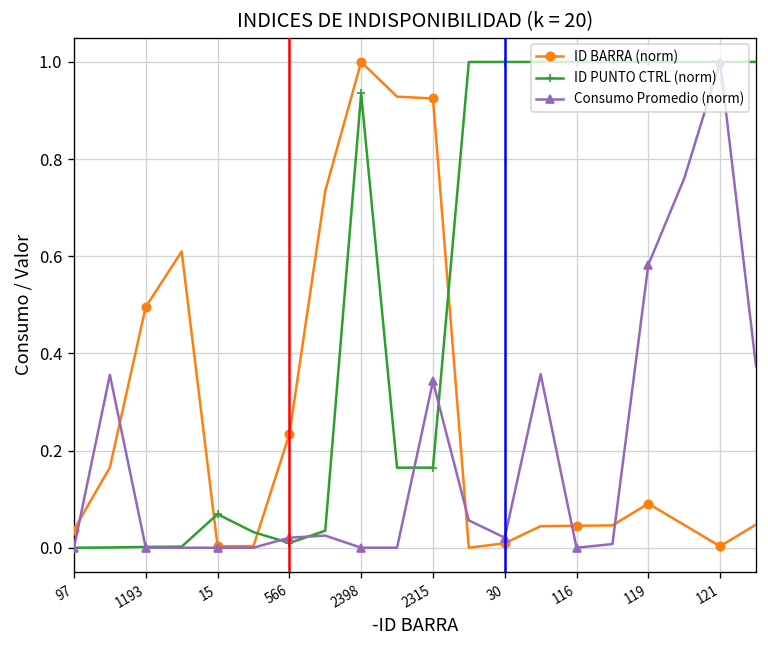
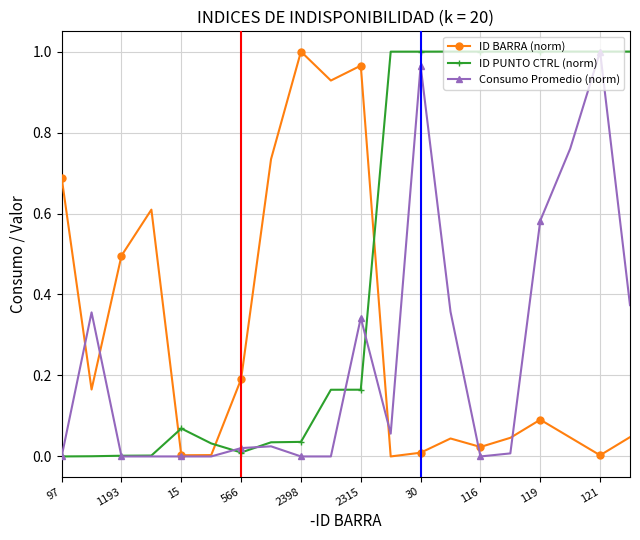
ID BARRA (norm), 97: 0.04 -> 0.69
ID BARRA (norm), 566: 0.23 -> 0.19
ID PUNTO CTRL (norm), 2398: 0.94 -> 0.04
ID BARRA (norm), 2315: 0.92 -> 0.97
Consumo Promedio (norm), 30: 0.02 -> 0.97
ID BARRA (norm), 116: 0.05 -> 0.02
